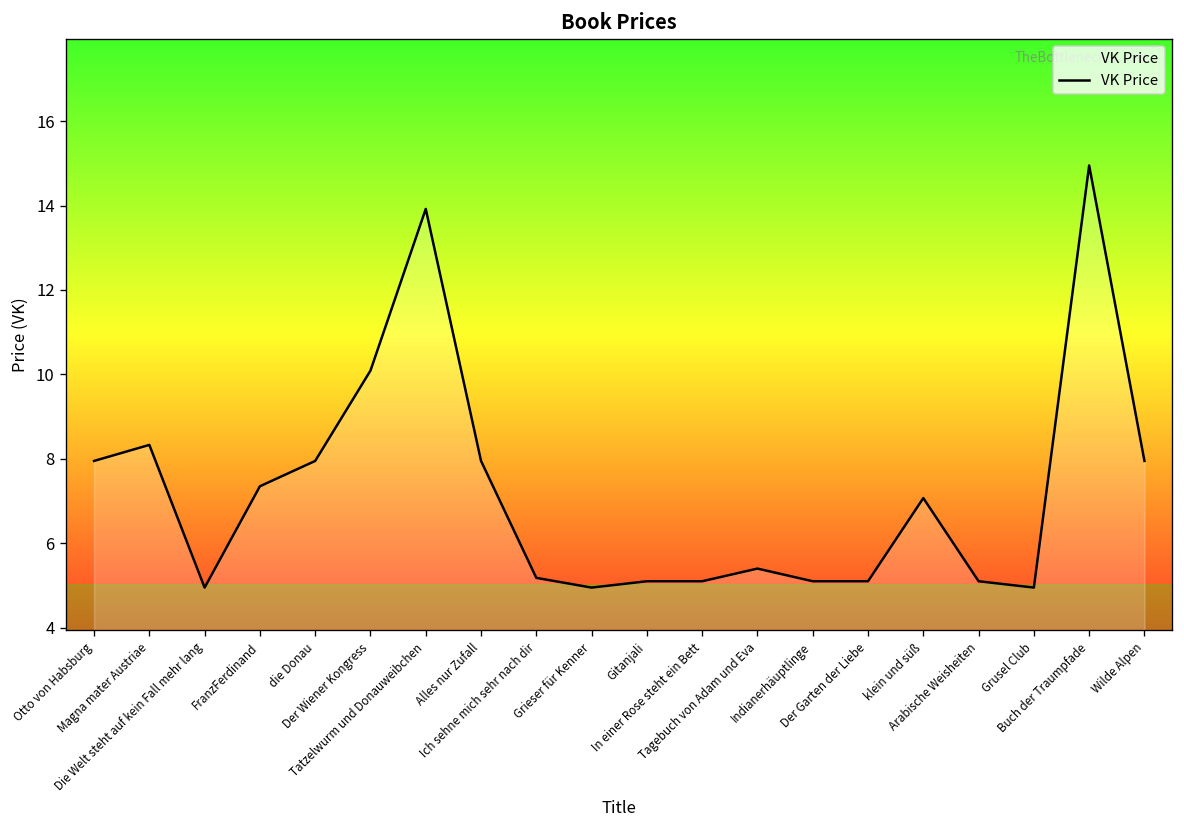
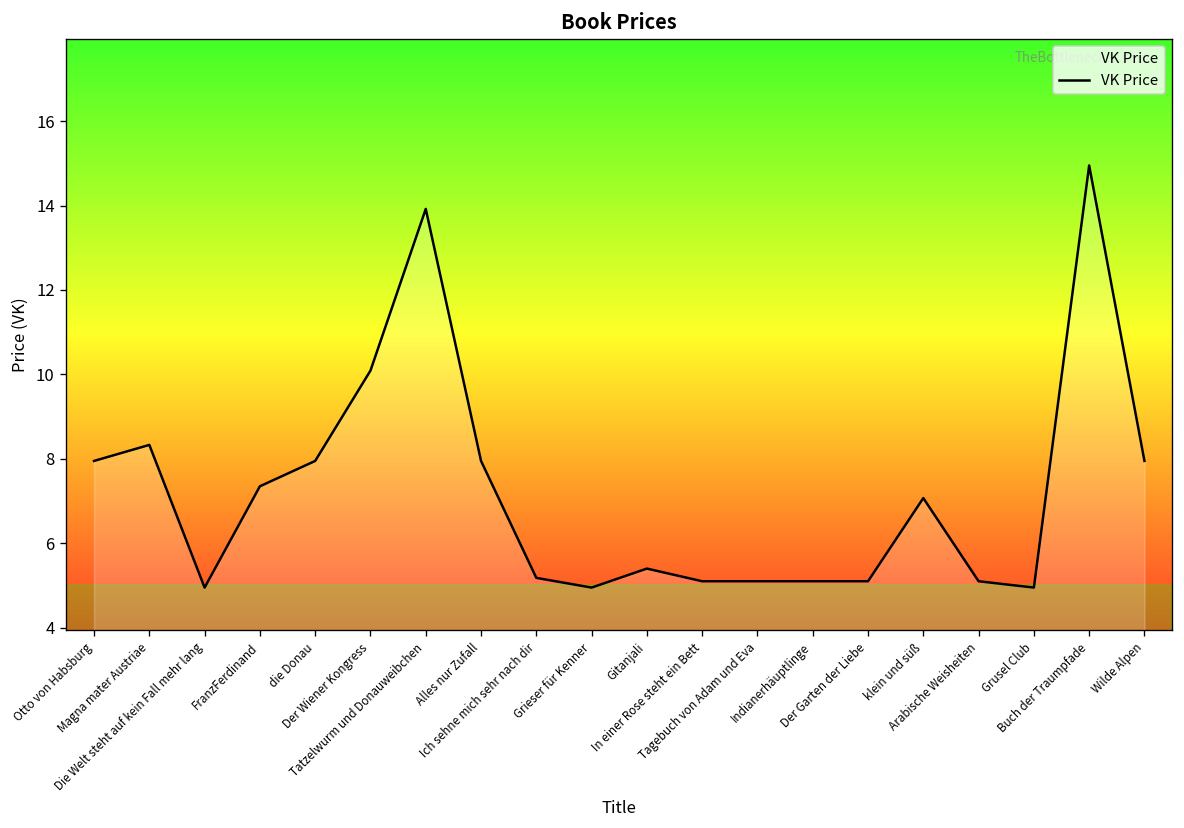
Gitanjali: 5.1 -> 5.4
Tagebuch von Adam und Eva: 5.4 -> 5.1
